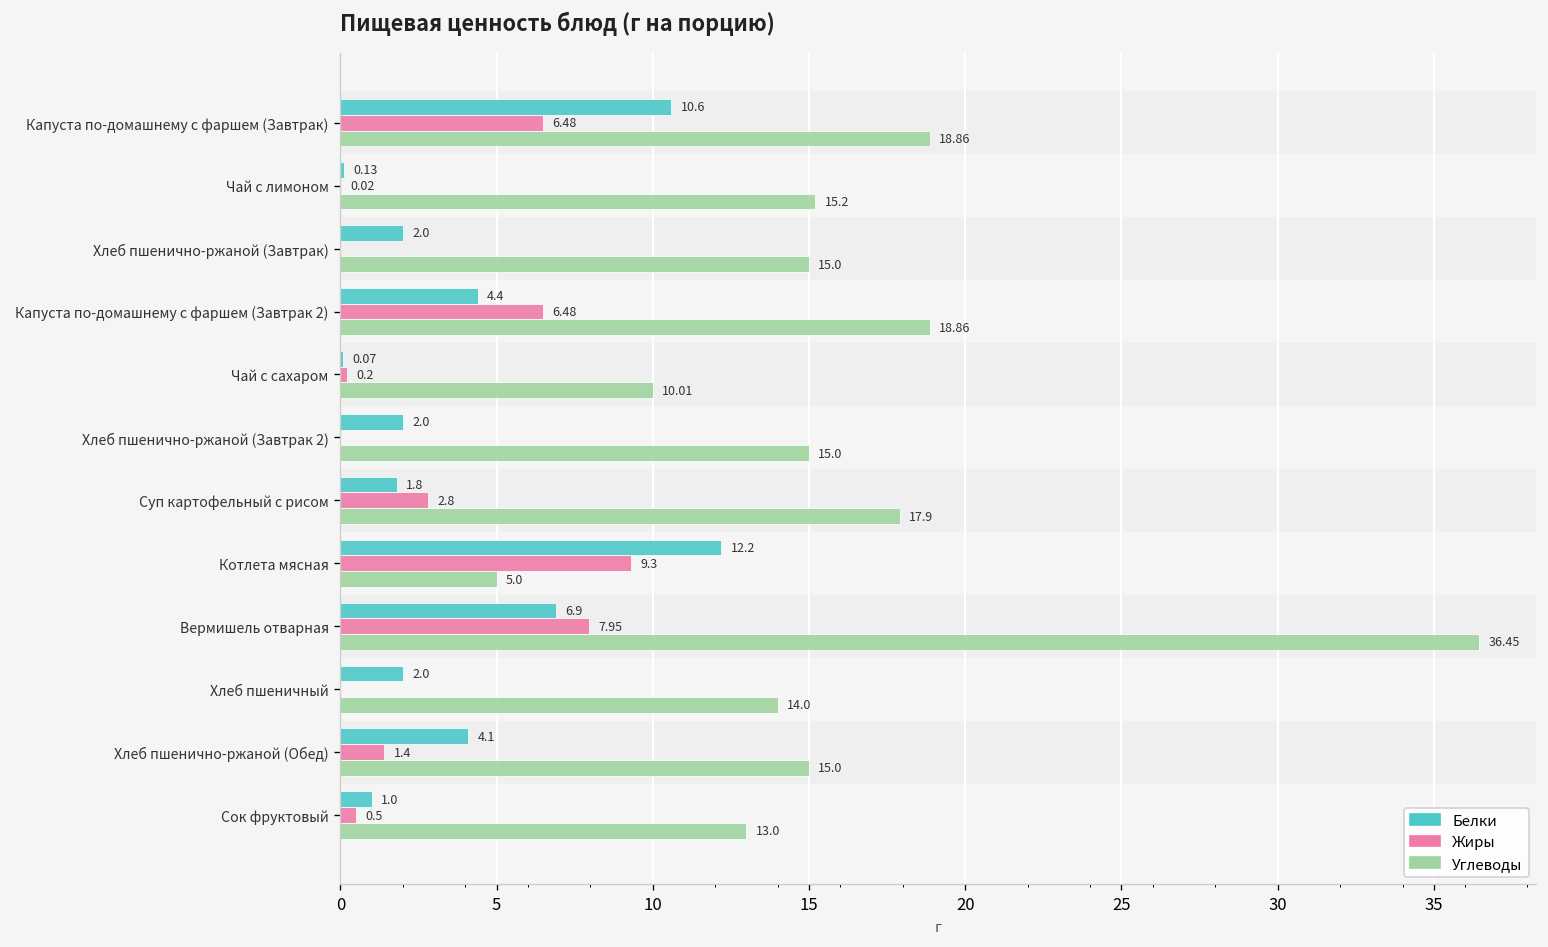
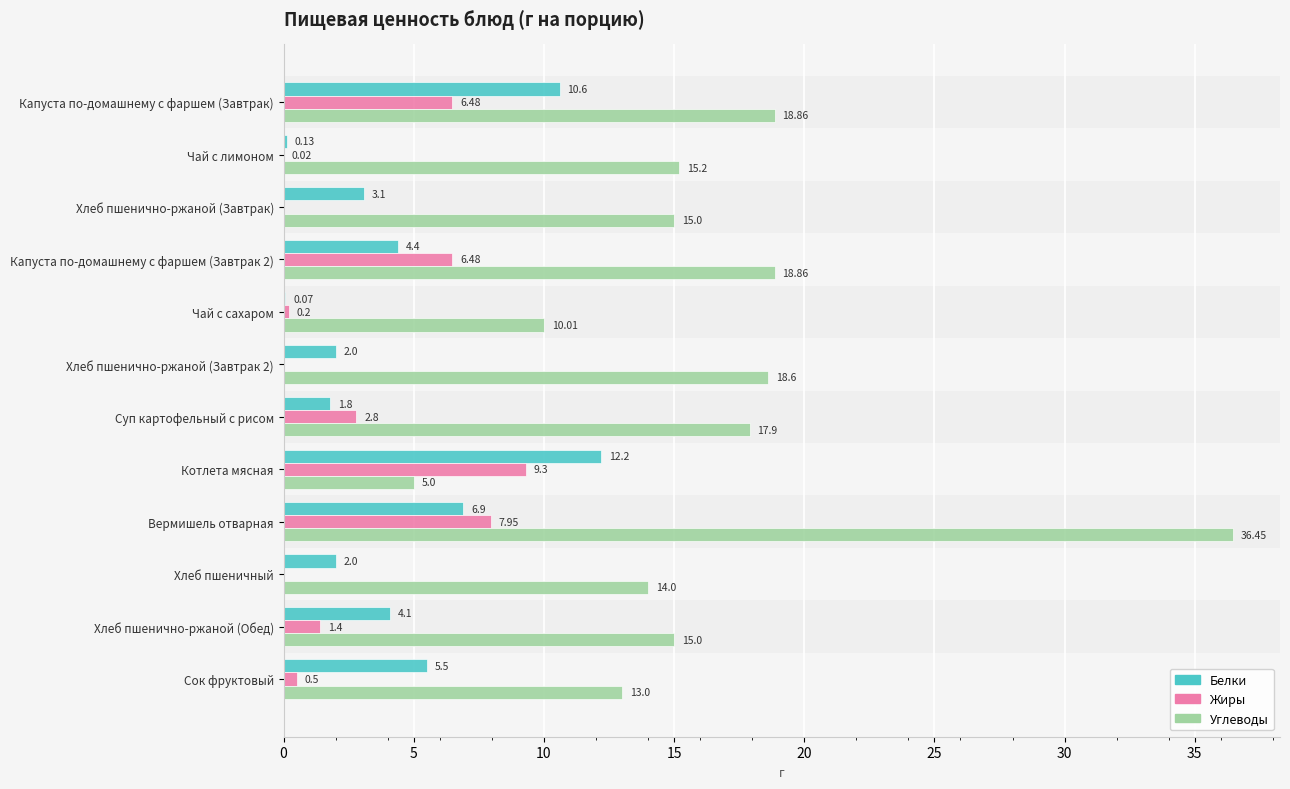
Белки, Хлеб пшенично-ржаной (Завтрак): 2.0 -> 3.1
Углеводы, Хлеб пшенично-ржаной (Завтрак 2): 15.0 -> 18.6
Белки, Сок фруктовый: 1.0 -> 5.5
